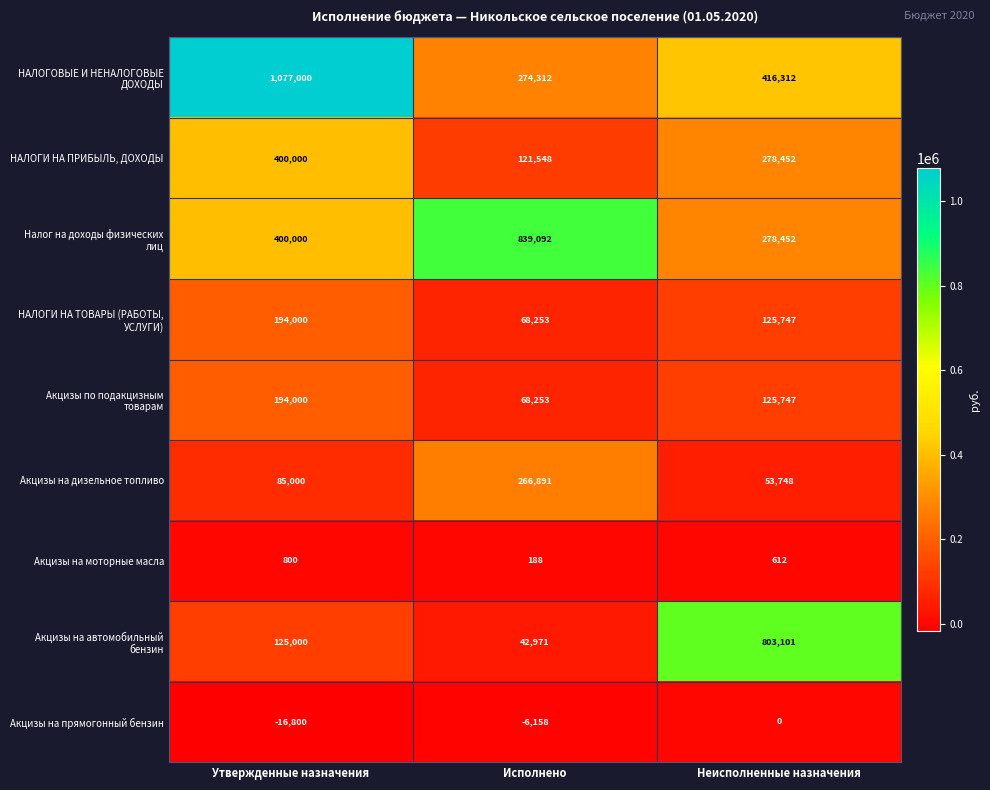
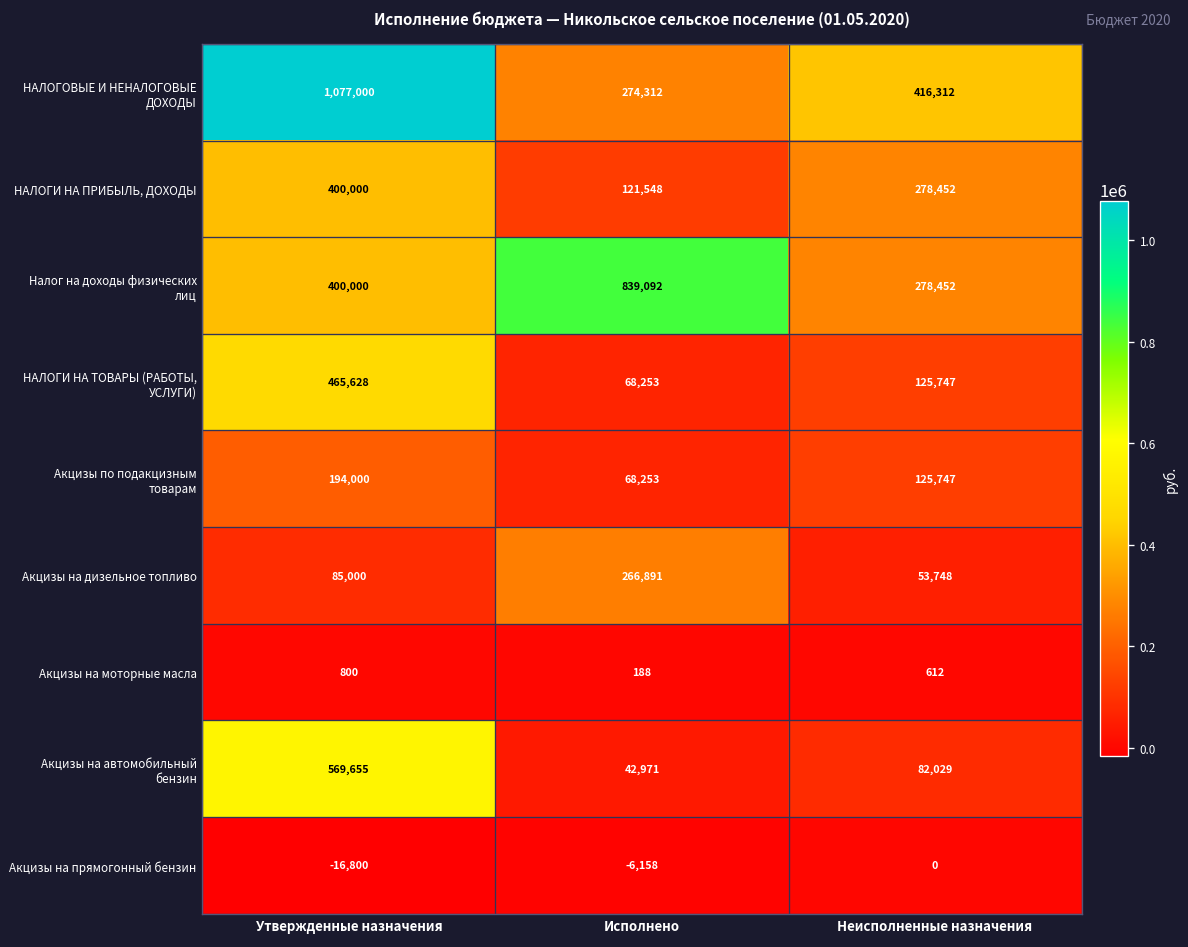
НАЛОГИ НА ТОВАРЫ (РАБОТЫ, УСЛУГИ), Утвержденные назначения: 194,000 -> 465,628
Акцизы на автомобильный бензин, Утвержденные назначения: 125,000 -> 569,655
Акцизы на автомобильный бензин, Неисполненные назначения: 803,101 -> 82,029
